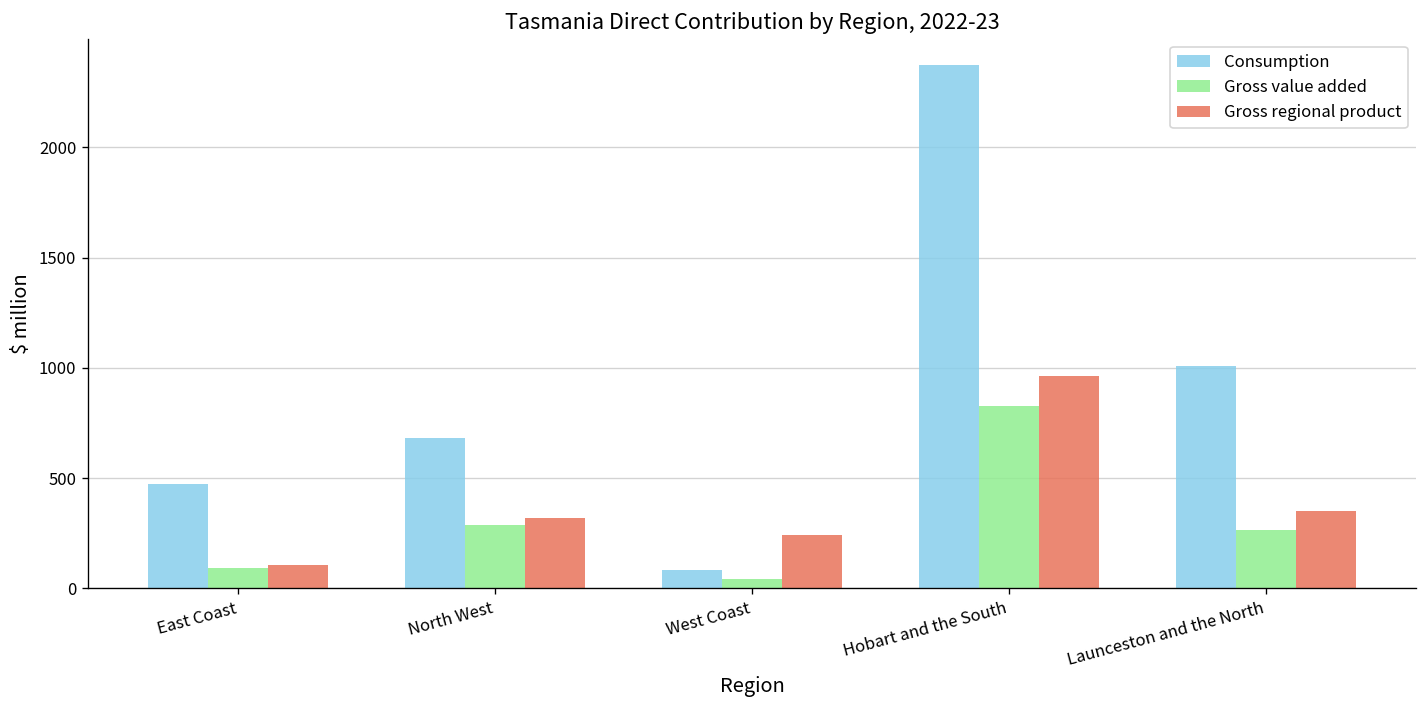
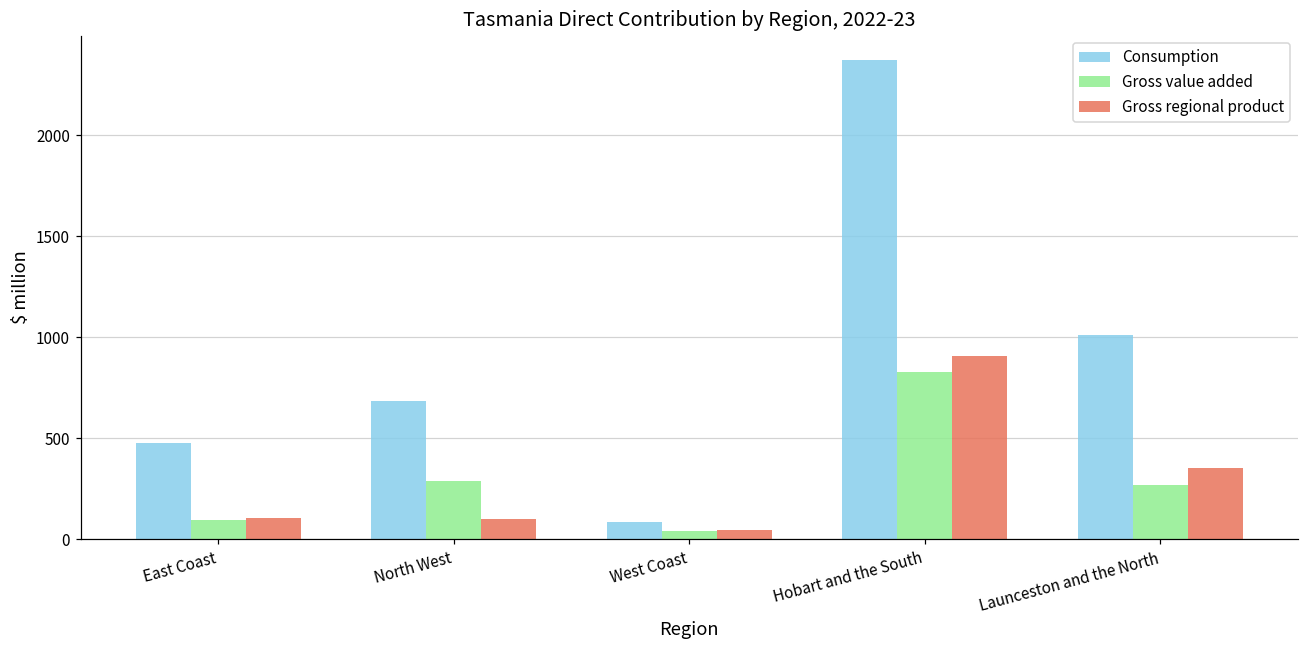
Gross regional product, North West: 320 -> 100
Gross regional product, West Coast: 240 -> 50
Gross regional product, Hobart and the South: 960 -> 910
